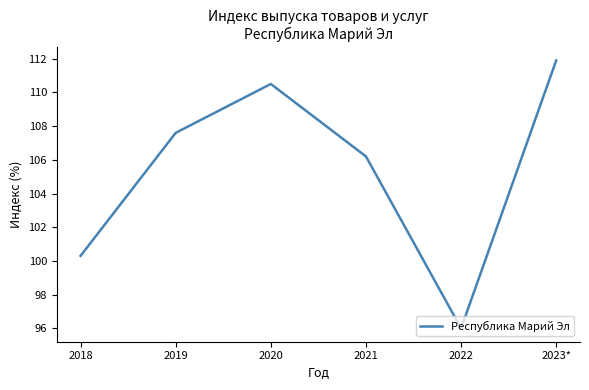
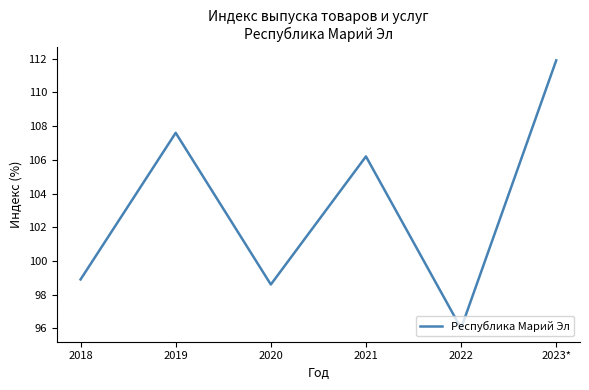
2018: 100.3 -> 98.9
2020: 110.5 -> 98.6
